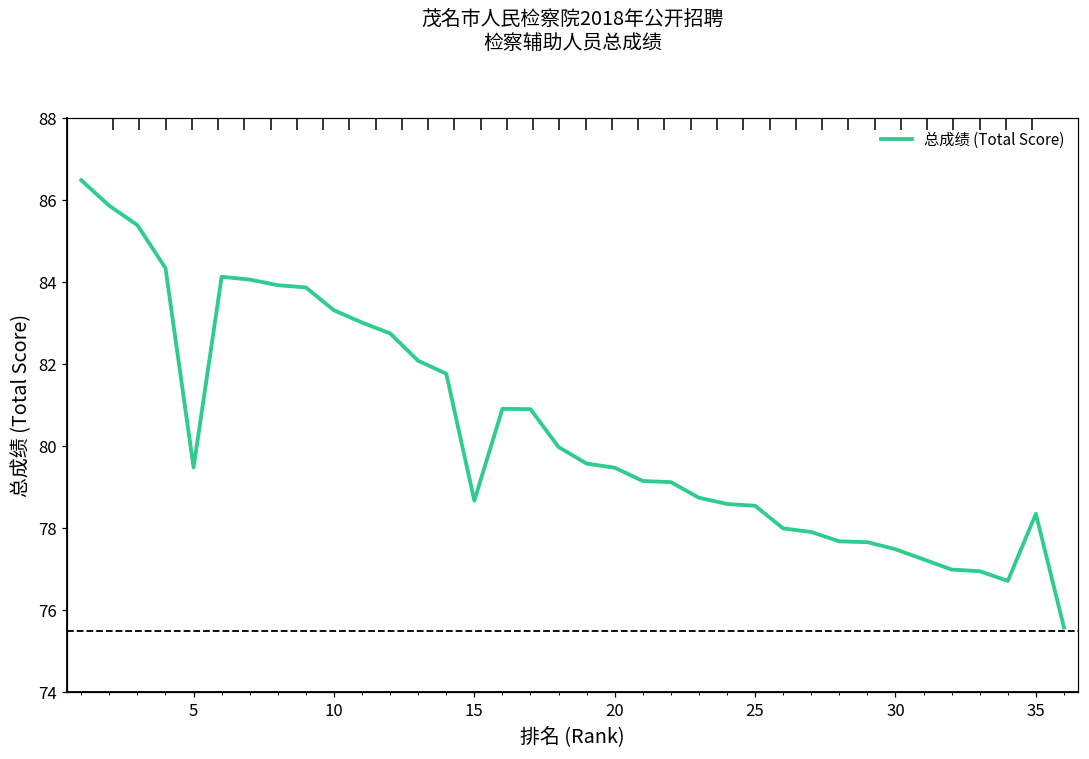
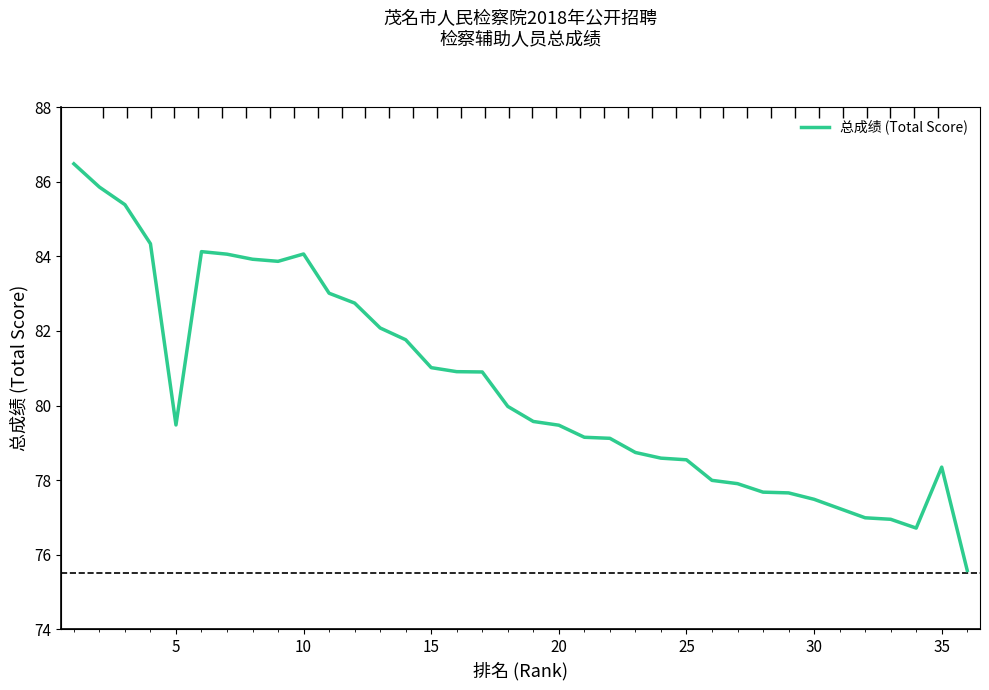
10: 83.3 -> 84.1
15: 78.7 -> 81.0
